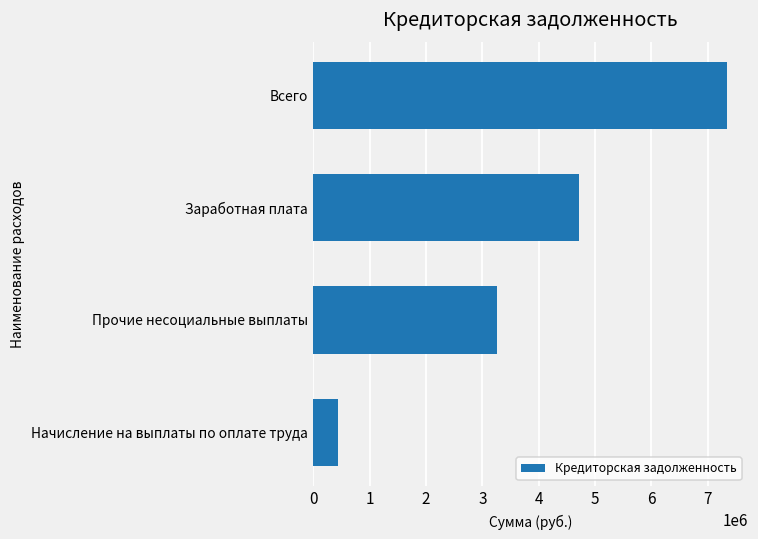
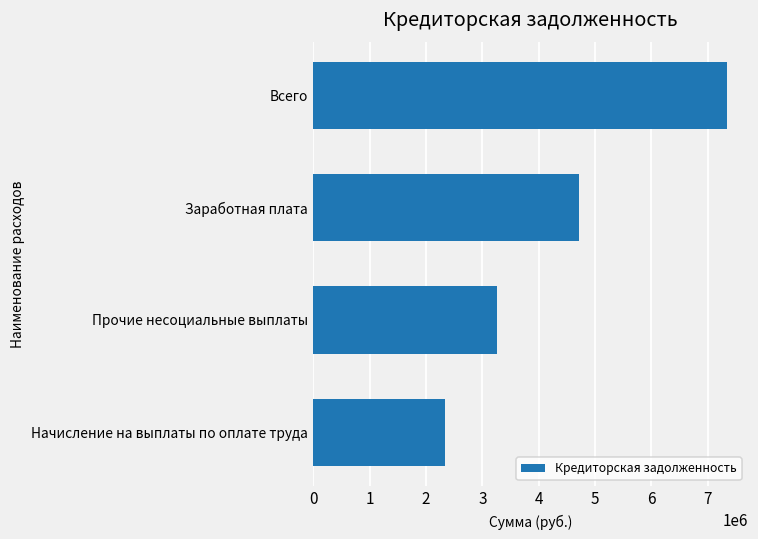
Начисление на выплаты по оплате труда: 400000 -> 2300000
